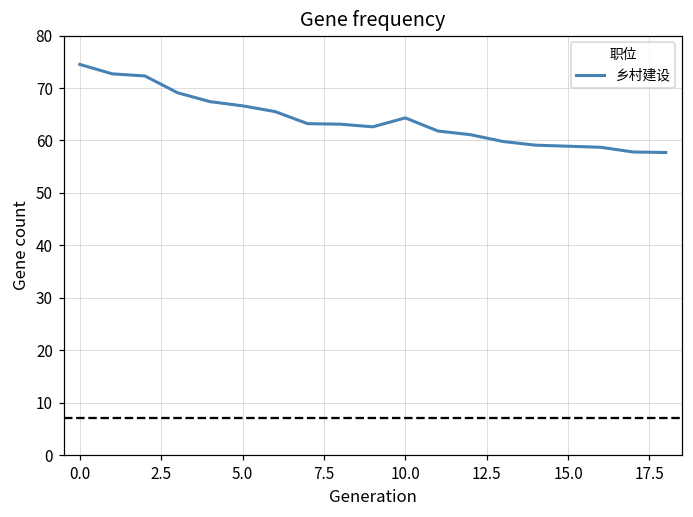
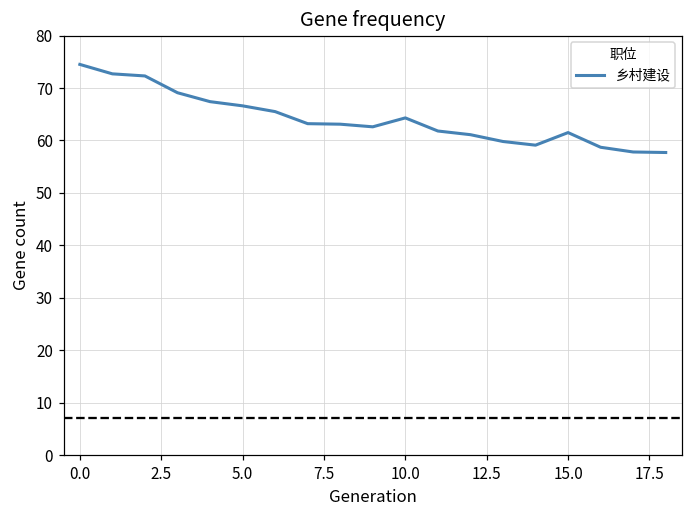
15.0: 59 -> 62
